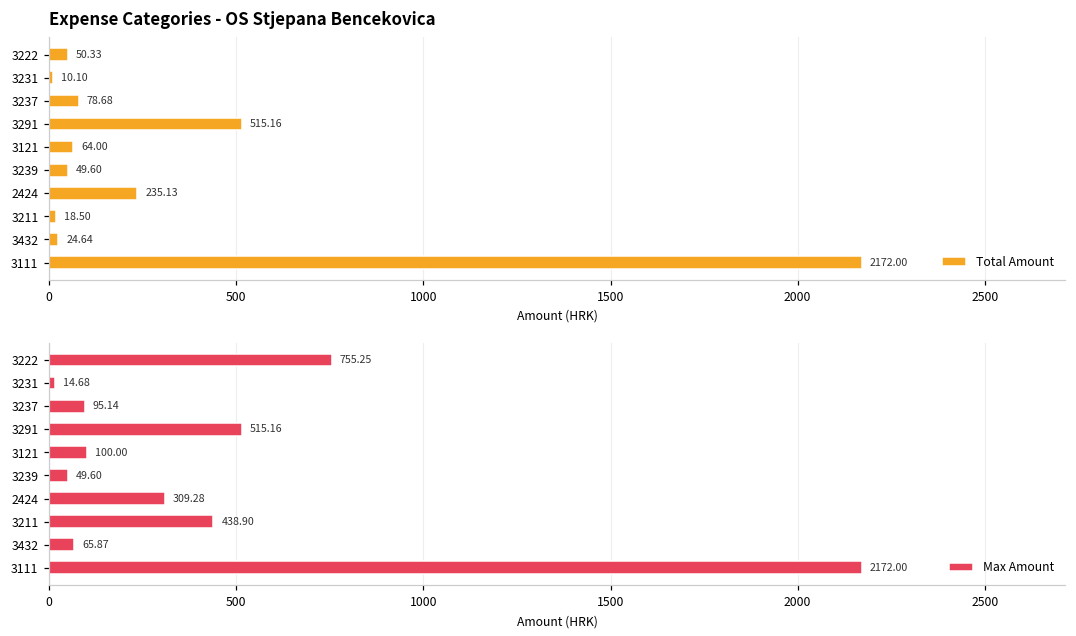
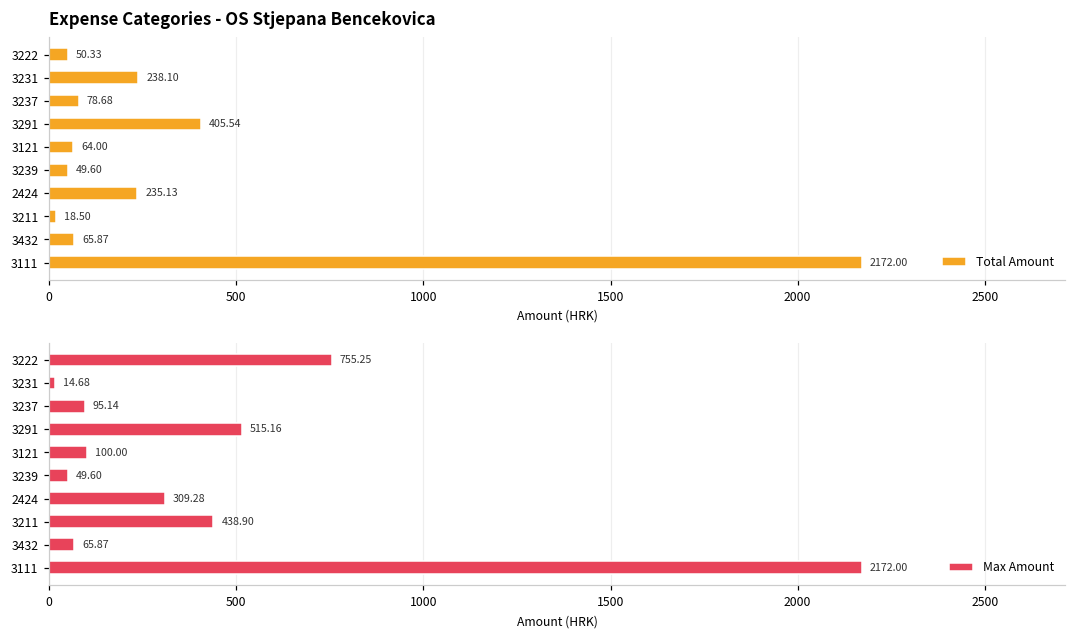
Expense Categories - OS Stjepana Bencekovica, 3231: 10.10 -> 238.10
Expense Categories - OS Stjepana Bencekovica, 3291: 515.16 -> 405.54
Expense Categories - OS Stjepana Bencekovica, 3432: 24.64 -> 65.87
